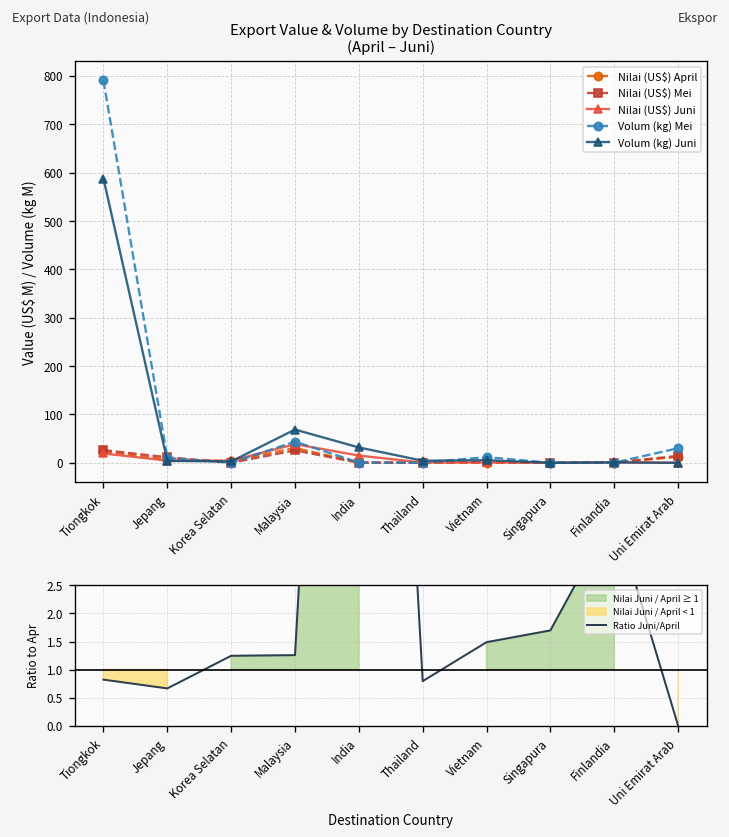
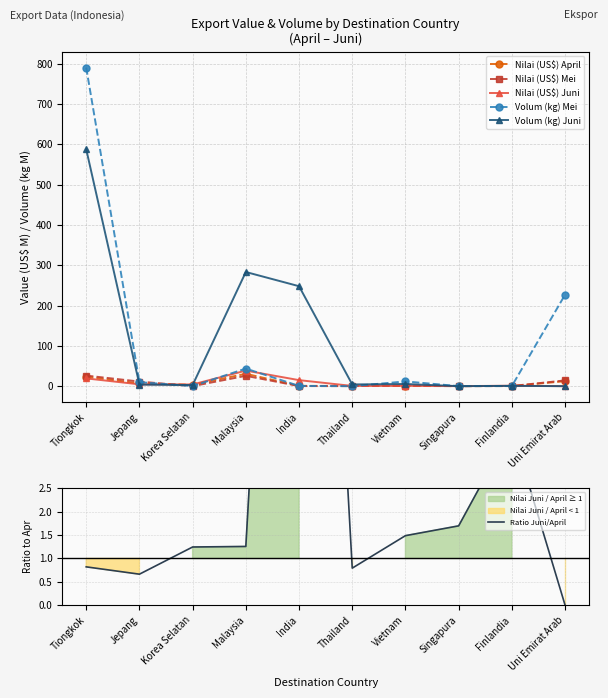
Export Value & Volume by Destination Country (April – Juni), Volum (kg) Juni, Malaysia: 70 -> 280
Export Value & Volume by Destination Country (April – Juni), Volum (kg) Juni, India: 30 -> 250
Export Value & Volume by Destination Country (April – Juni), Volum (kg) Mei, Uni Emirat Arab: 30 -> 230
